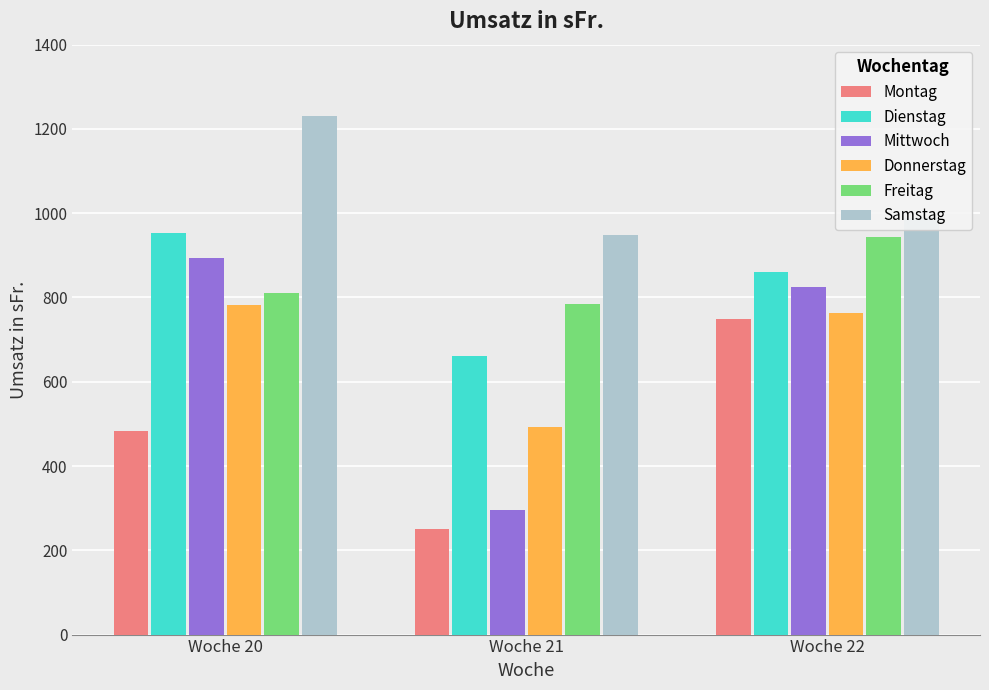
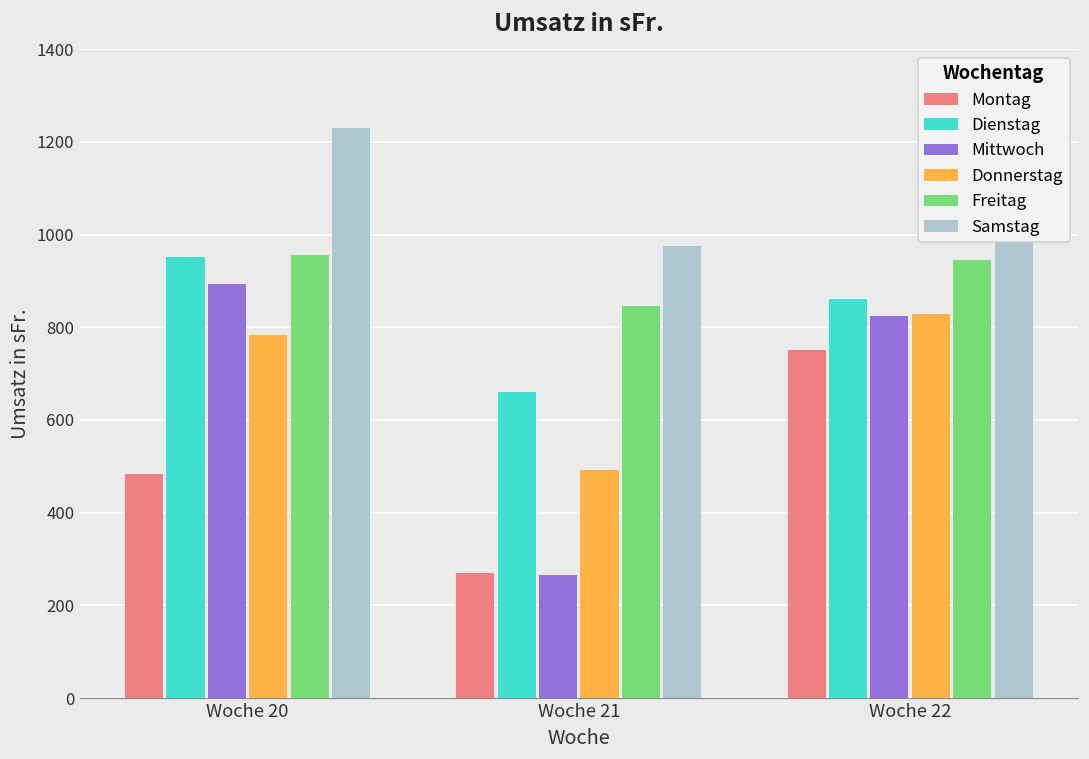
Freitag, Woche 20: 810 -> 960
Montag, Woche 21: 250 -> 270
Mittwoch, Woche 21: 300 -> 270
Freitag, Woche 21: 790 -> 850
Samstag, Woche 21: 950 -> 980
Donnerstag, Woche 22: 760 -> 830
